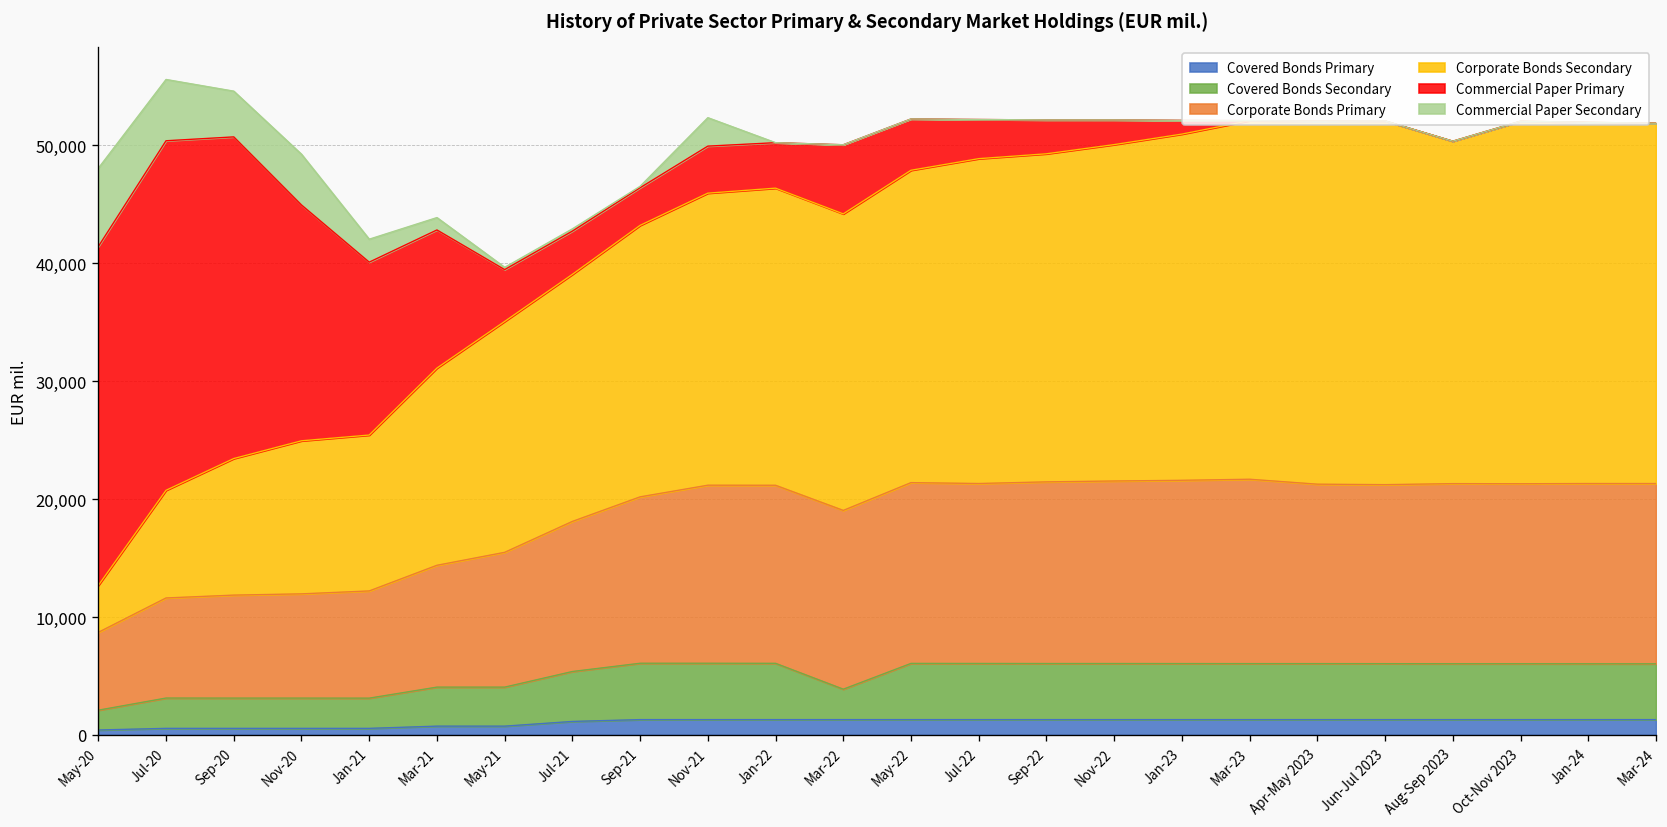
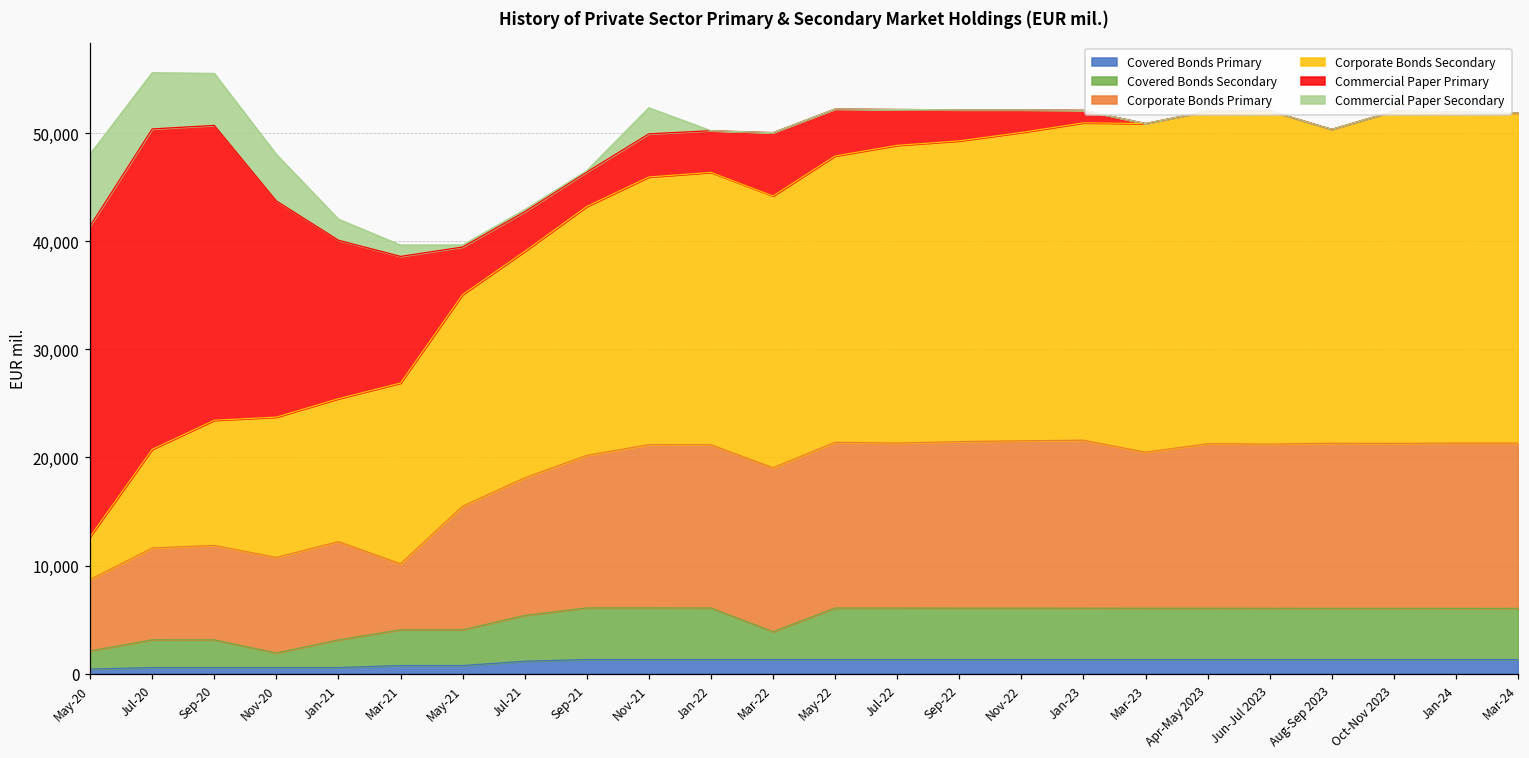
Commercial Paper Secondary, Sep-20: 4,000 -> 5,000
Covered Bonds Secondary, Nov-20: 3,000 -> 1,000
Corporate Bonds Primary, Mar-21: 10,000 -> 6,000
Corporate Bonds Primary, Mar-23: 16,000 -> 14,000
